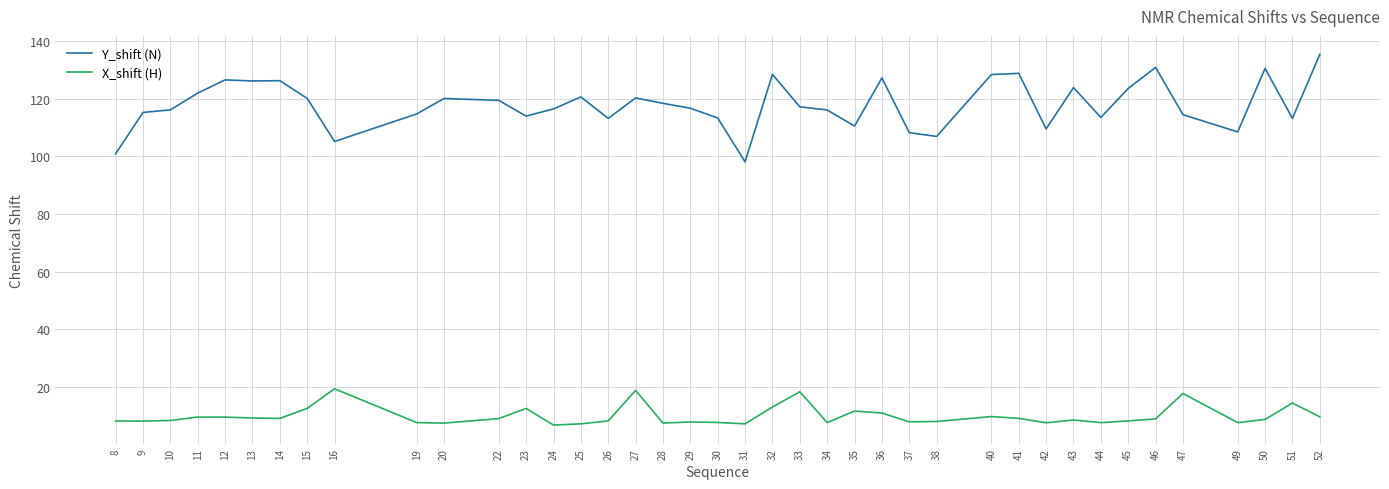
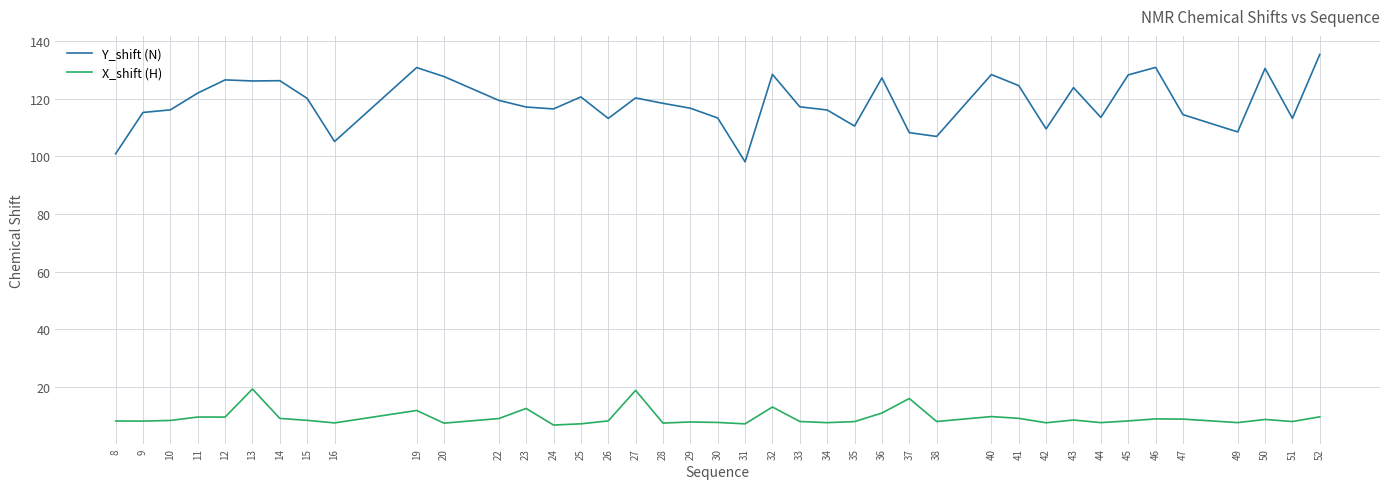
X_shift (H), 13: 9 -> 19
X_shift (H), 15: 13 -> 8
X_shift (H), 16: 19 -> 8
Y_shift (N), 19: 115 -> 131
X_shift (H), 19: 8 -> 12
Y_shift (N), 20: 120 -> 128
Y_shift (N), 23: 114 -> 117
X_shift (H), 33: 18 -> 8
X_shift (H), 35: 12 -> 8
X_shift (H), 37: 8 -> 16
Y_shift (N), 41: 129 -> 125
Y_shift (N), 45: 124 -> 128
X_shift (H), 47: 18 -> 9
X_shift (H), 51: 14 -> 8
